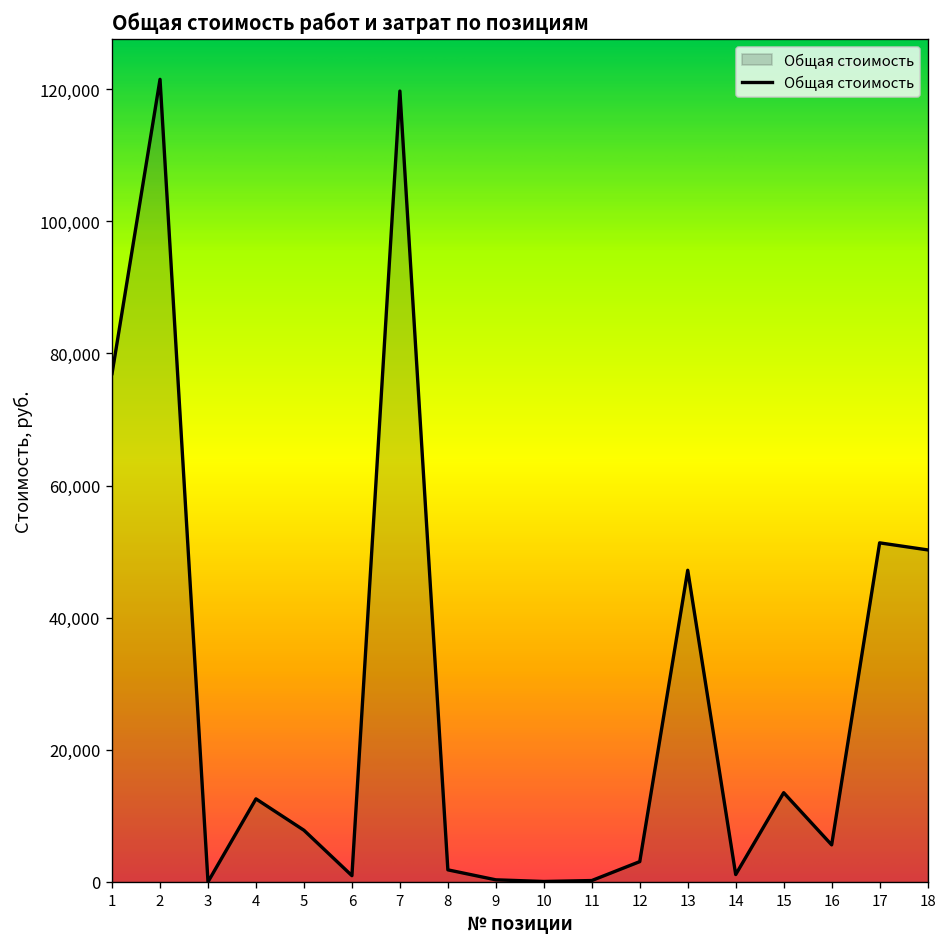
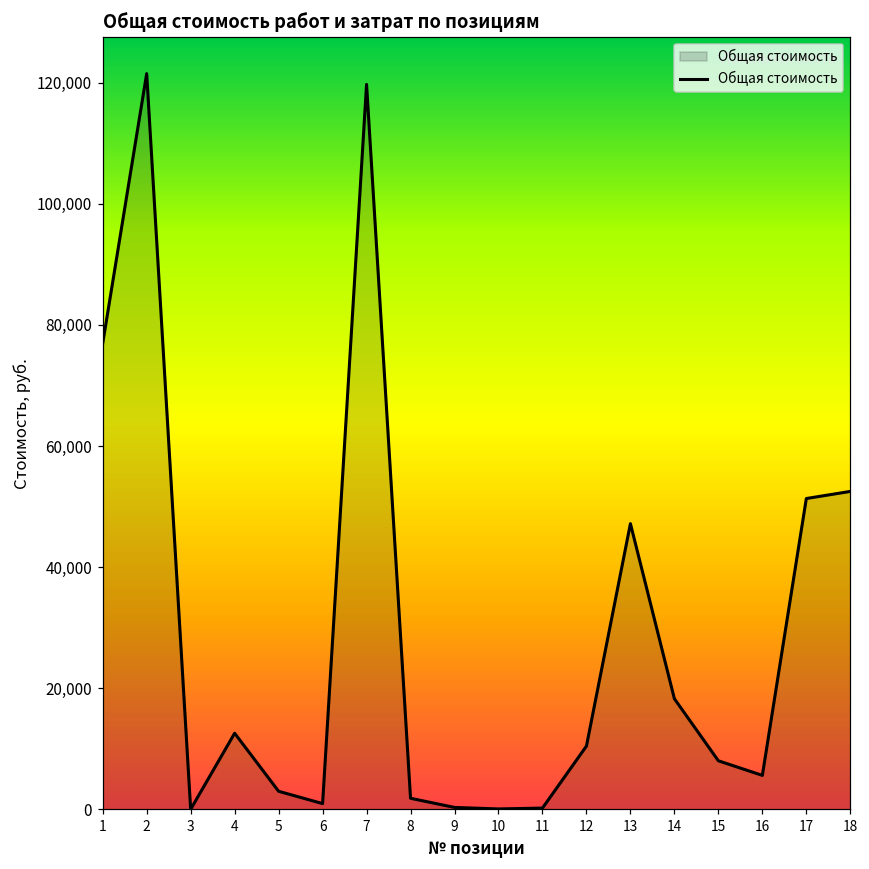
5: 8,000 -> 3,000
12: 3,000 -> 10,000
14: 1,000 -> 18,000
15: 14,000 -> 8,000
18: 50,000 -> 53,000
